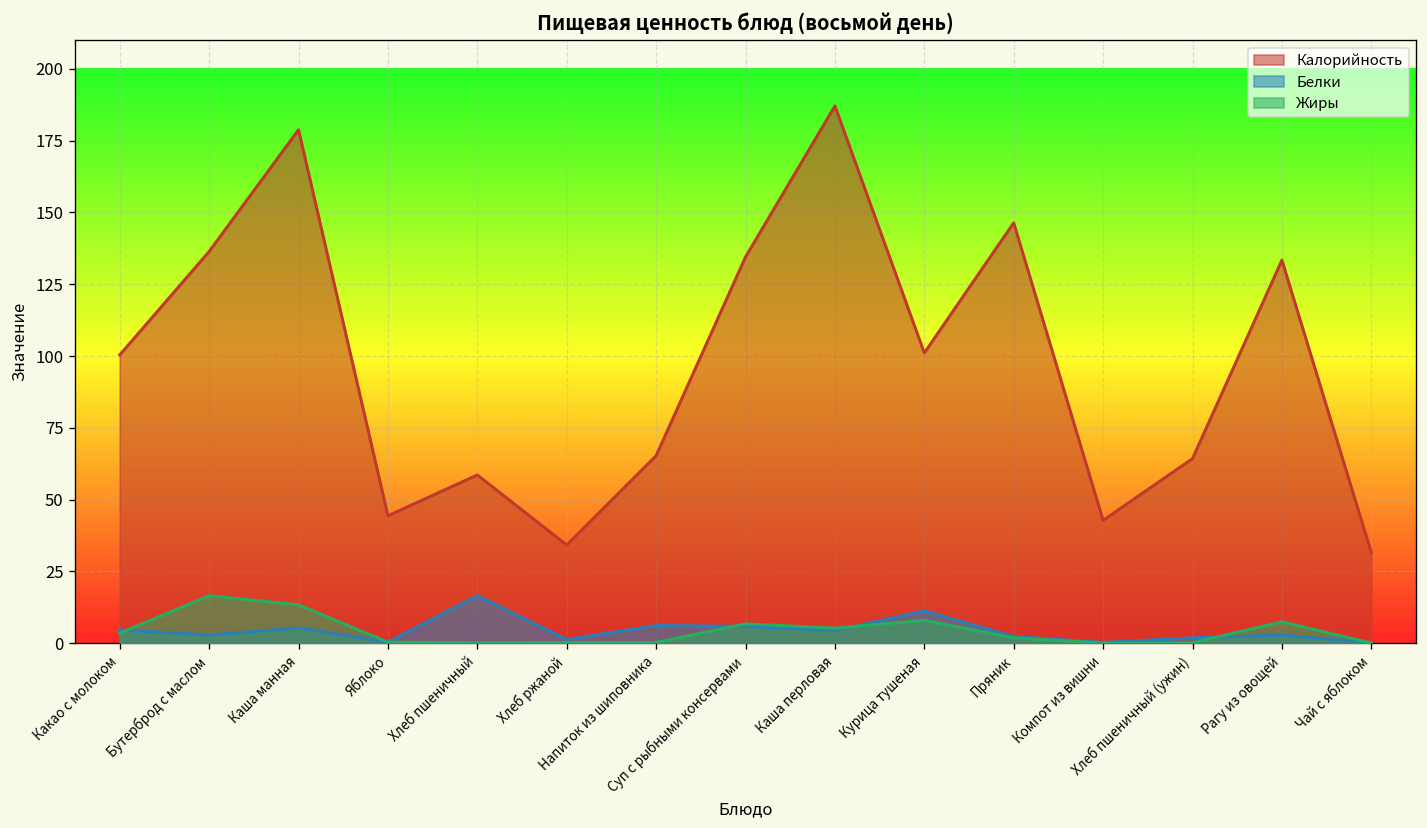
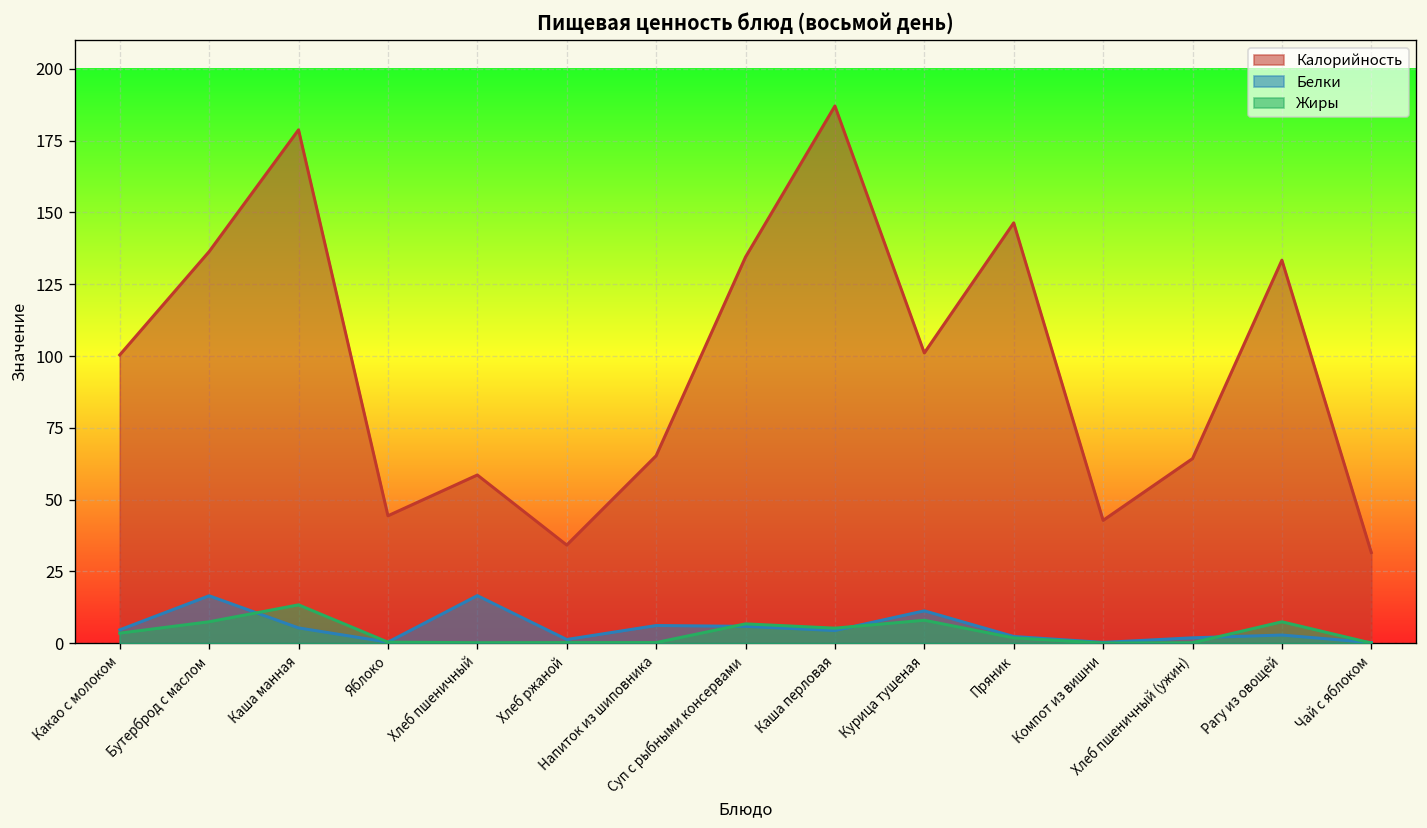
Белки, Бутерброд с маслом: 3 -> 17
Жиры, Бутерброд с маслом: 17 -> 7
